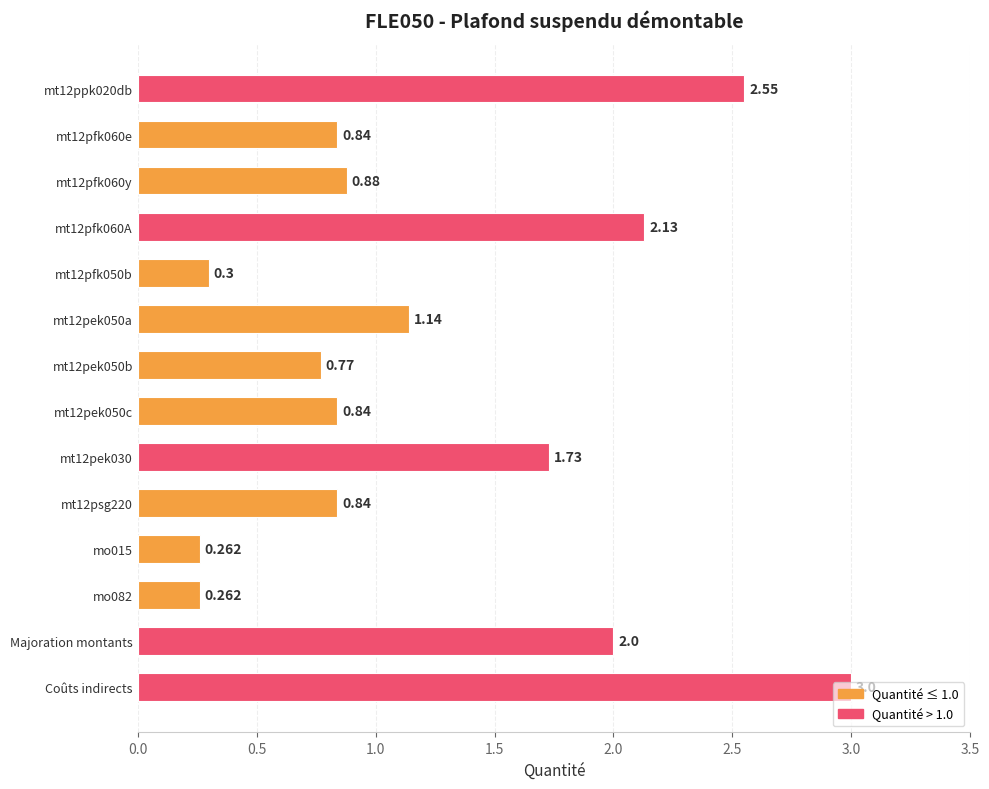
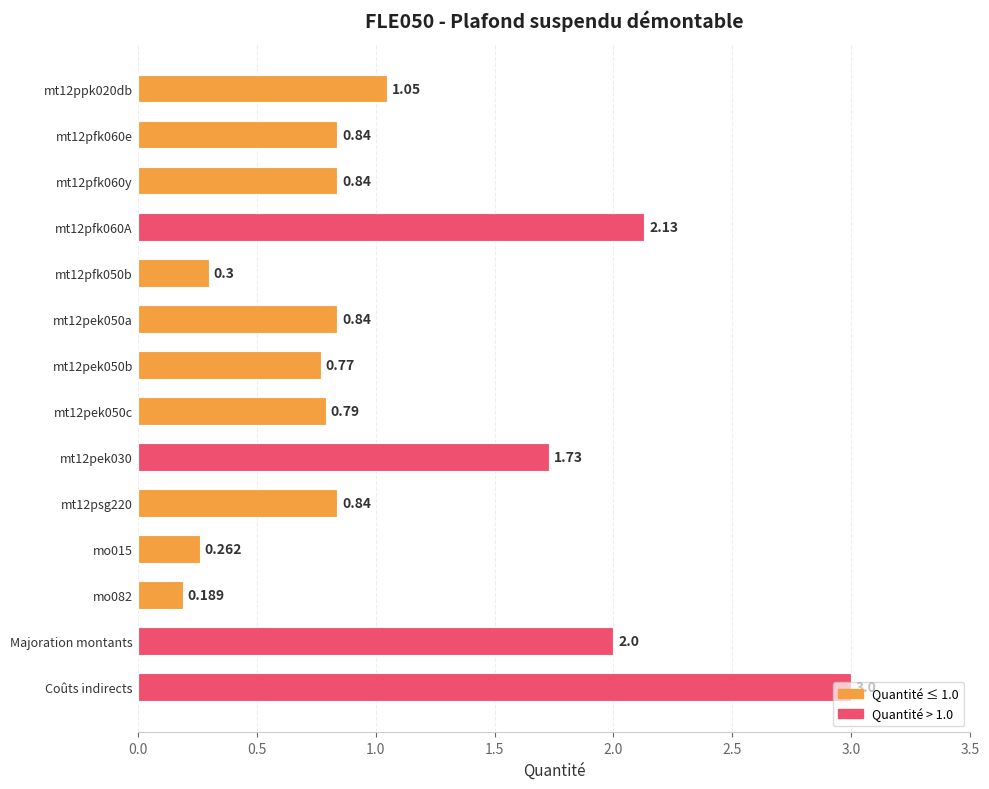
mt12ppk020db: 2.55 -> 1.05
mt12pfk060y: 0.88 -> 0.84
mt12pek050a: 1.14 -> 0.84
mt12pek050c: 0.84 -> 0.79
mo082: 0.262 -> 0.189
